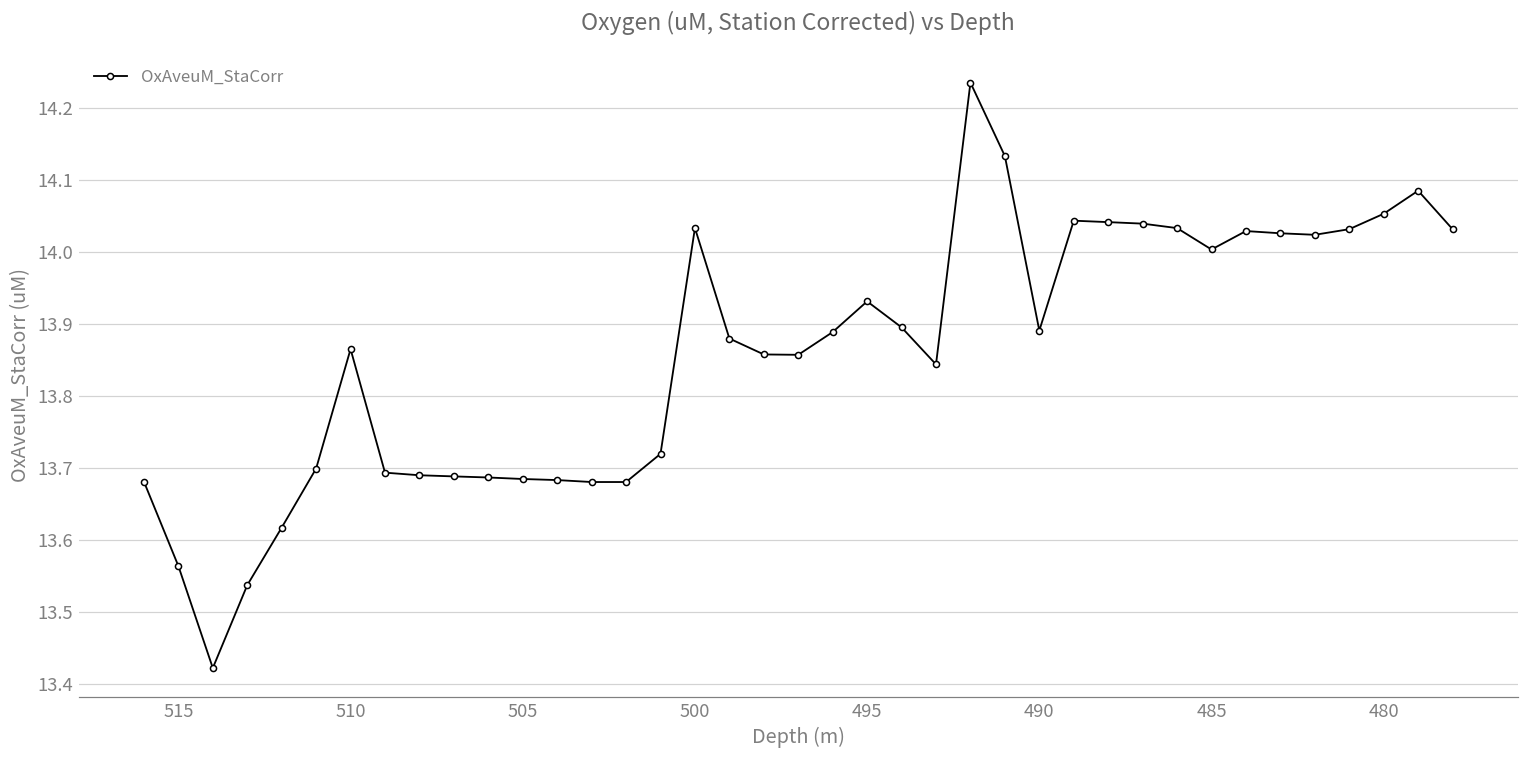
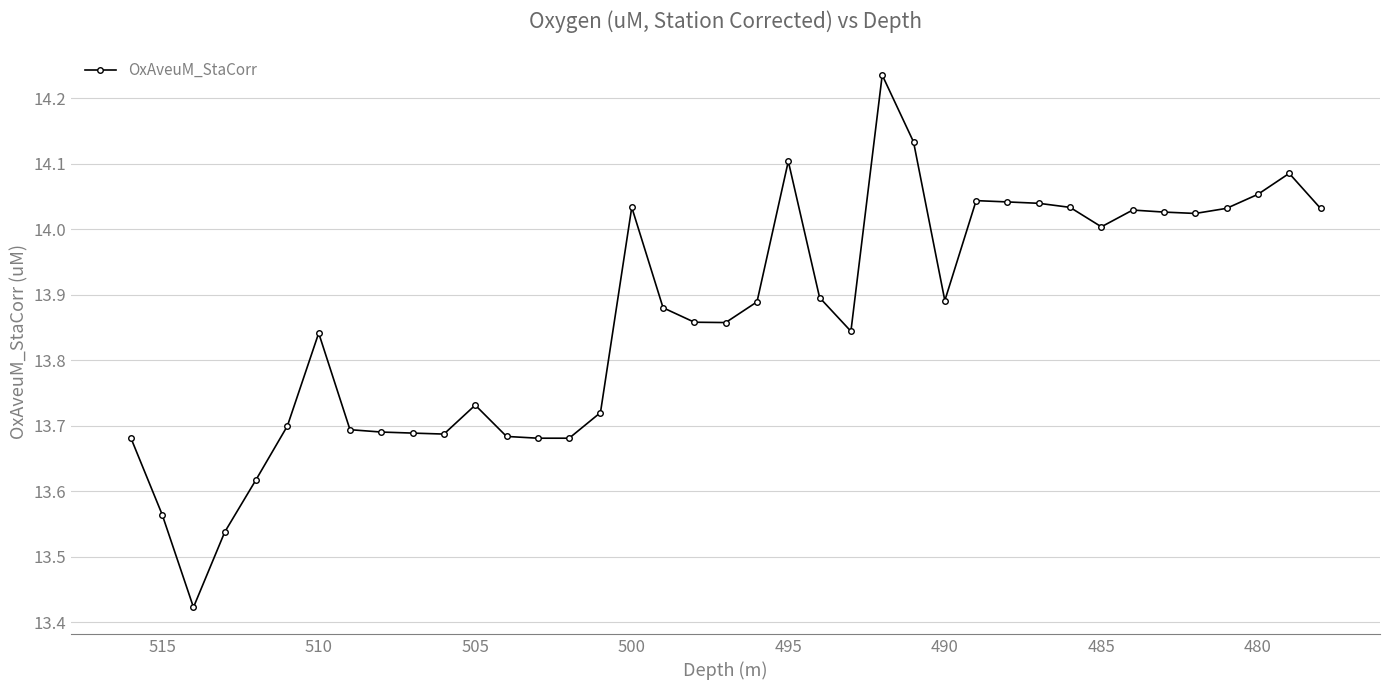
510: 13.87 -> 13.84
505: 13.69 -> 13.73
495: 13.93 -> 14.10
